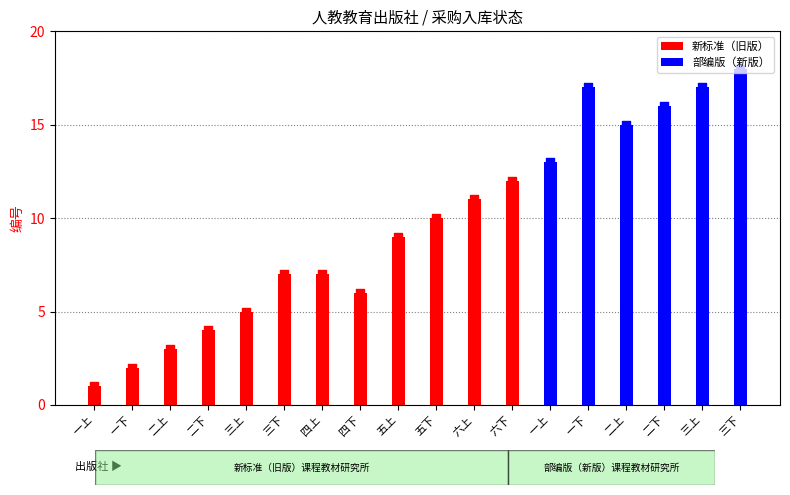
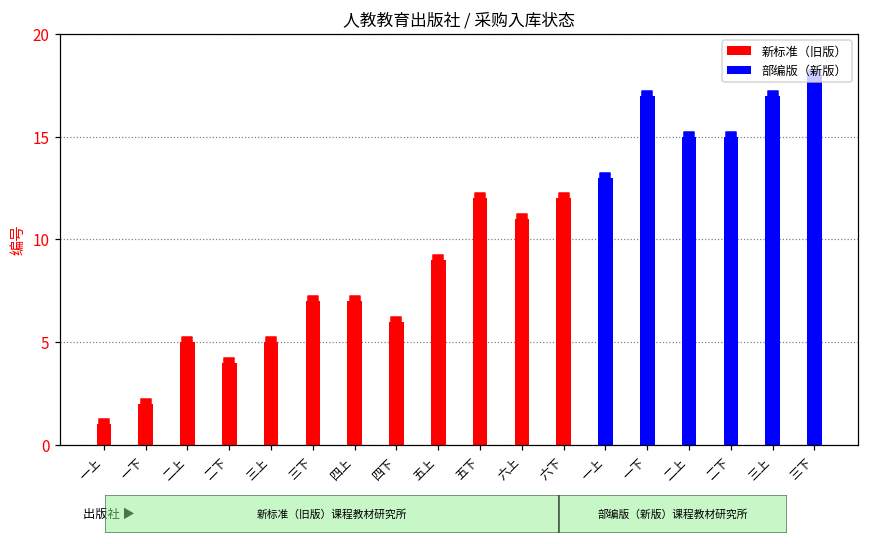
新标准（旧版）, 二上: 3 -> 5
新标准（旧版）, 五下: 10 -> 12
部编版（新版）, 二下: 16 -> 15
